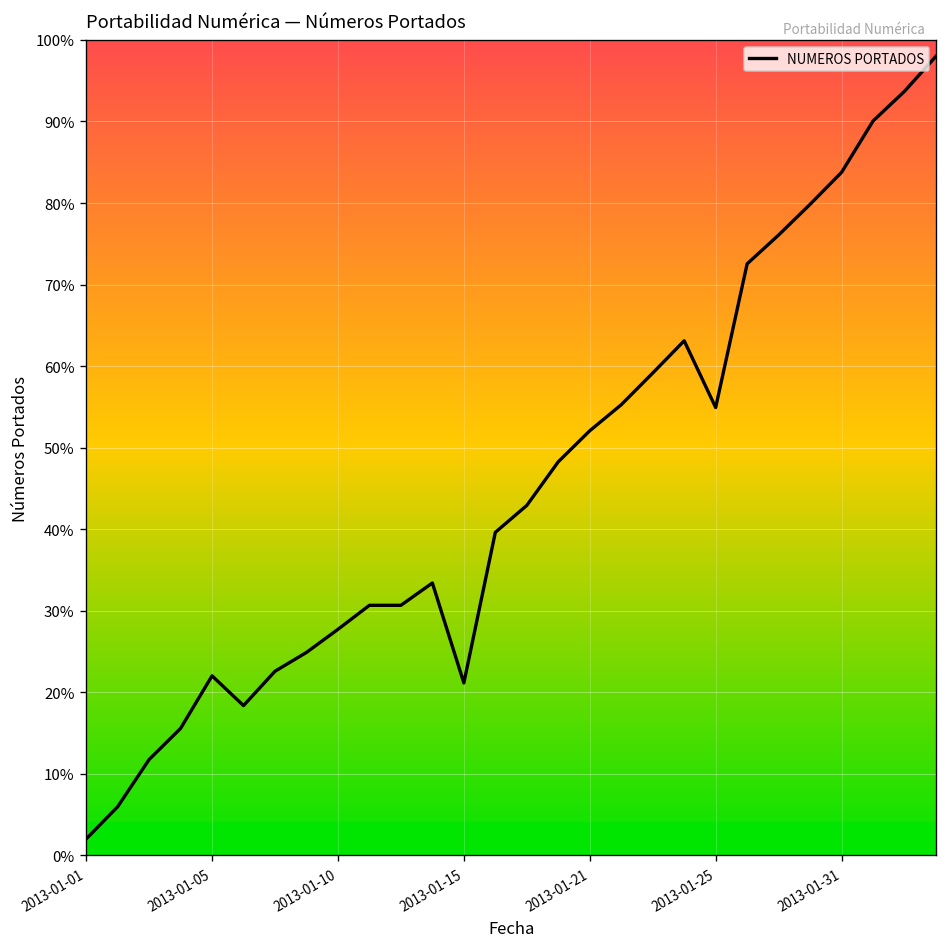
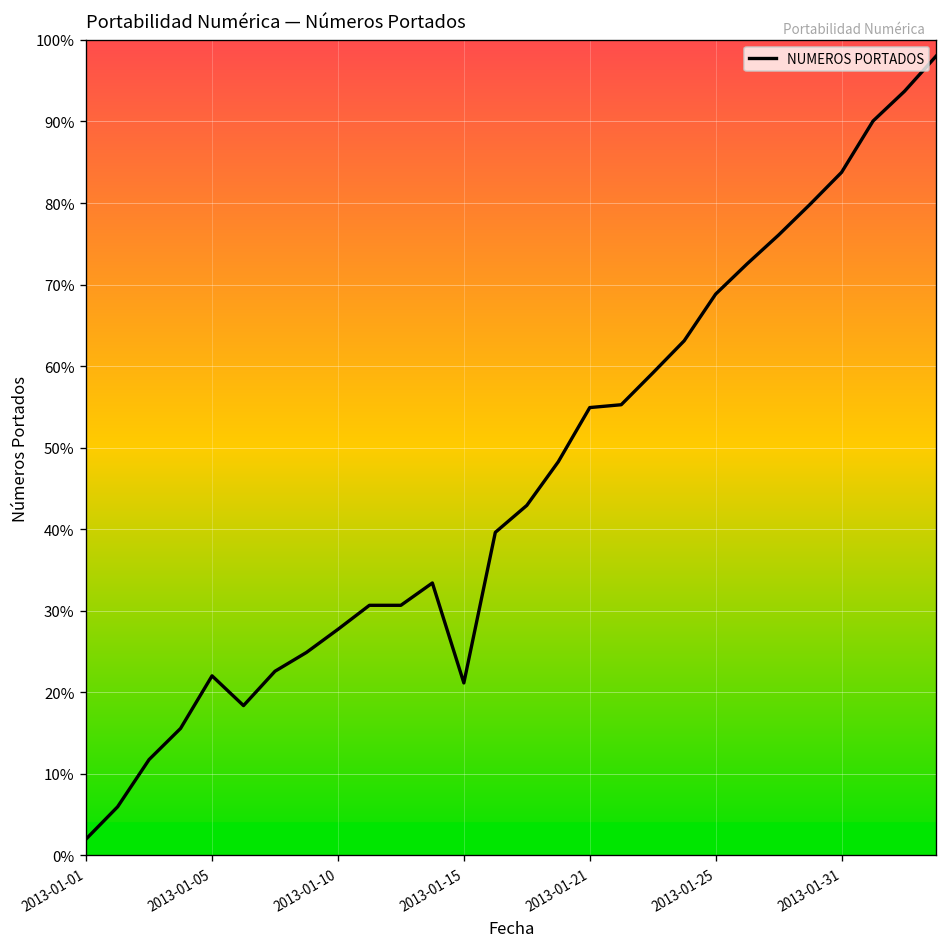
2013-01-21: 52% -> 55%
2013-01-25: 55% -> 69%
